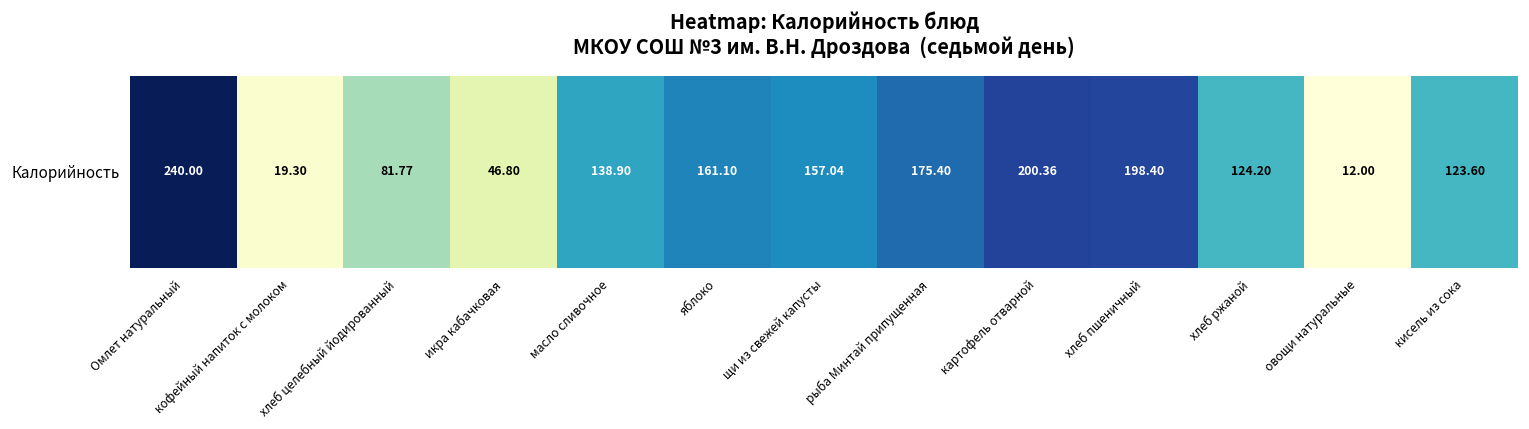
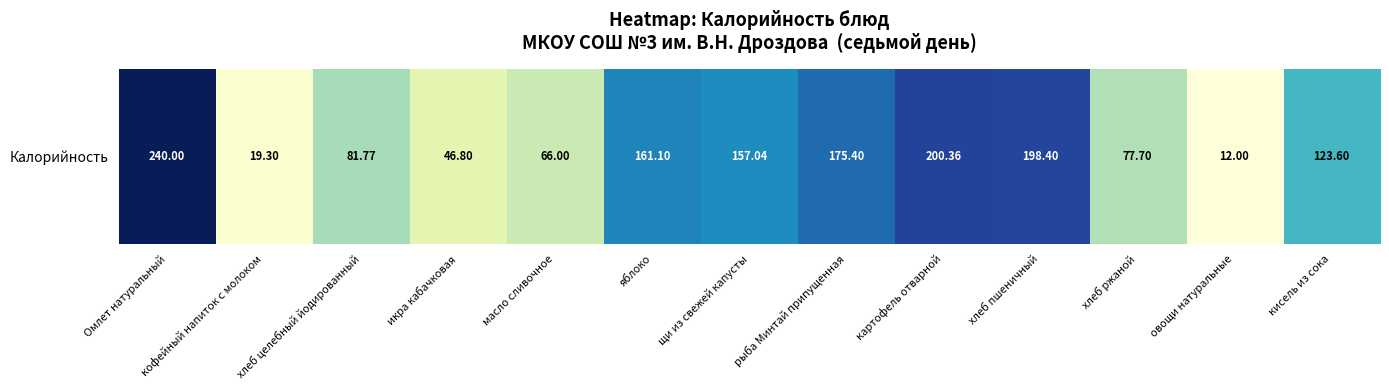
Калорийность, масло сливочное: 138.90 -> 66.00
Калорийность, хлеб ржаной: 124.20 -> 77.70
